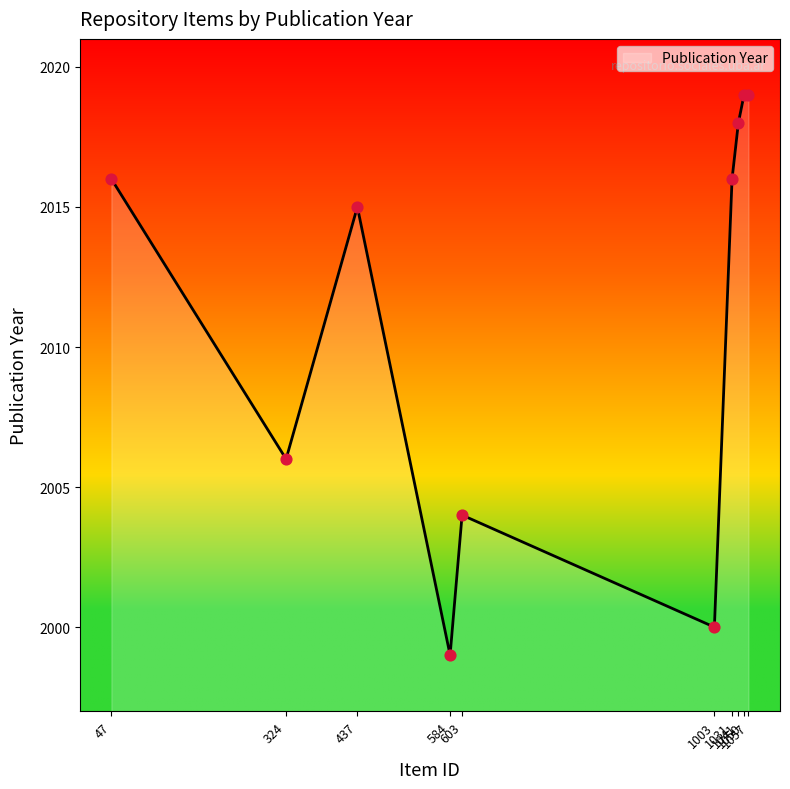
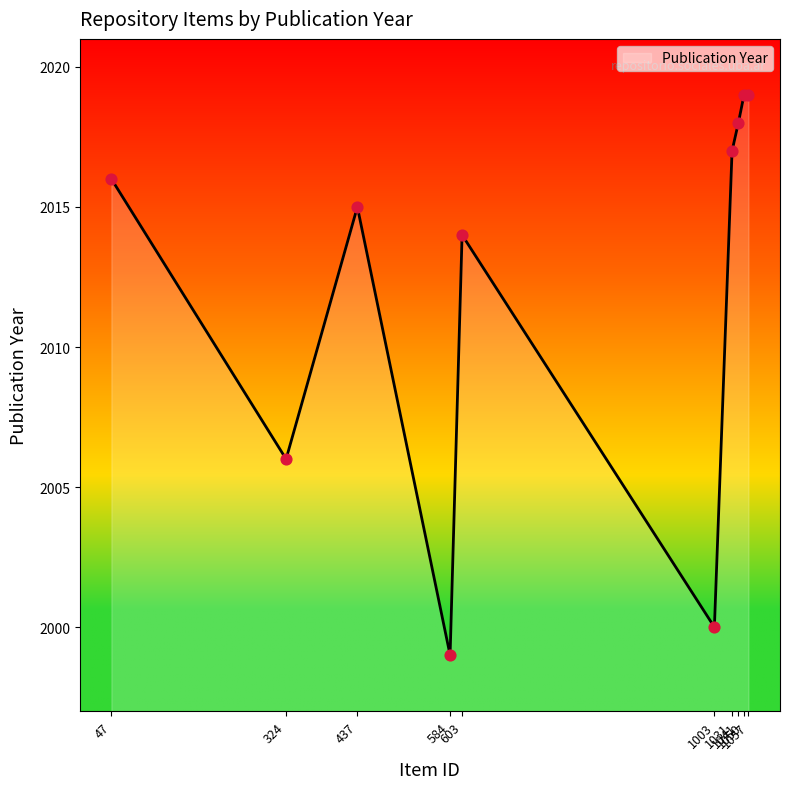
603: 2004 -> 2014
1031: 2016 -> 2017
